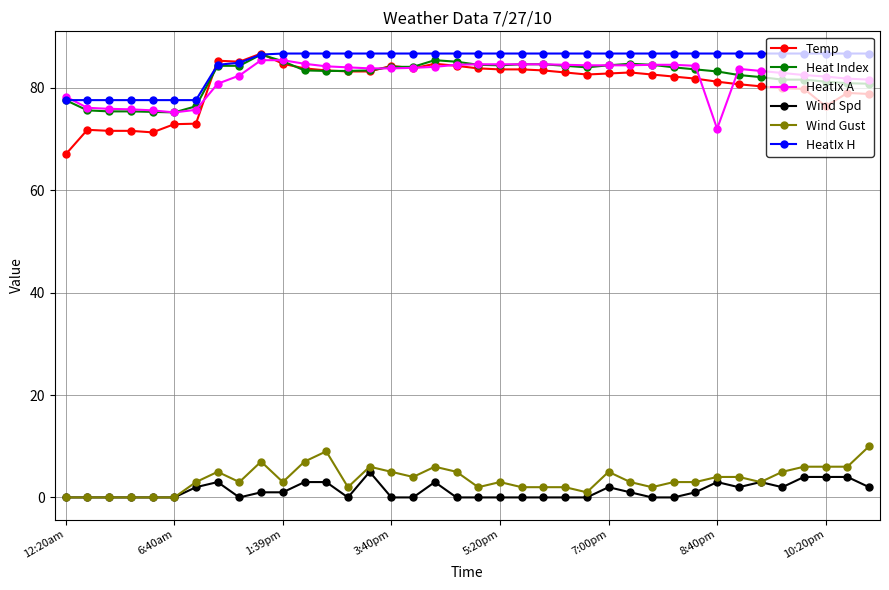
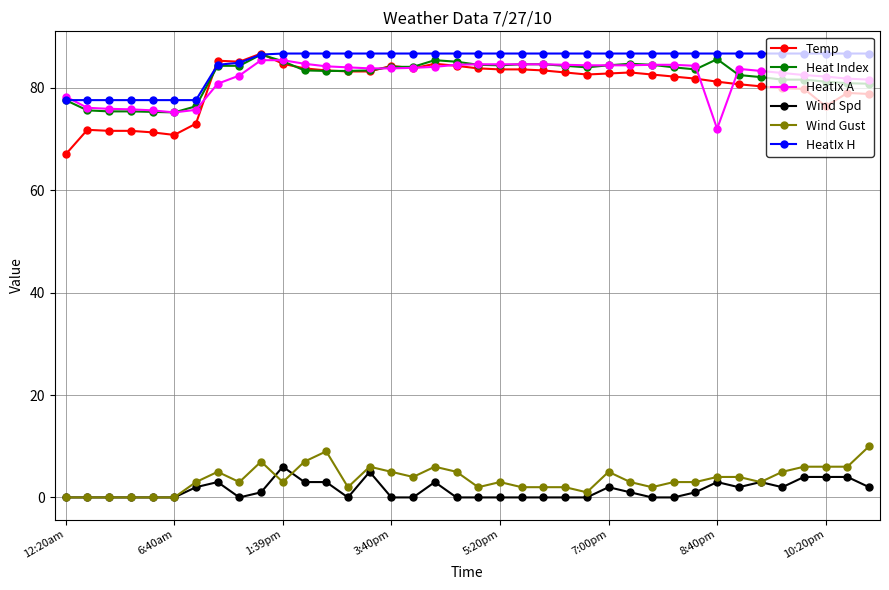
Temp, 6:40am: 73 -> 71
Wind Spd, 1:39pm: 1 -> 6
Heat Index, 8:40pm: 83 -> 86
